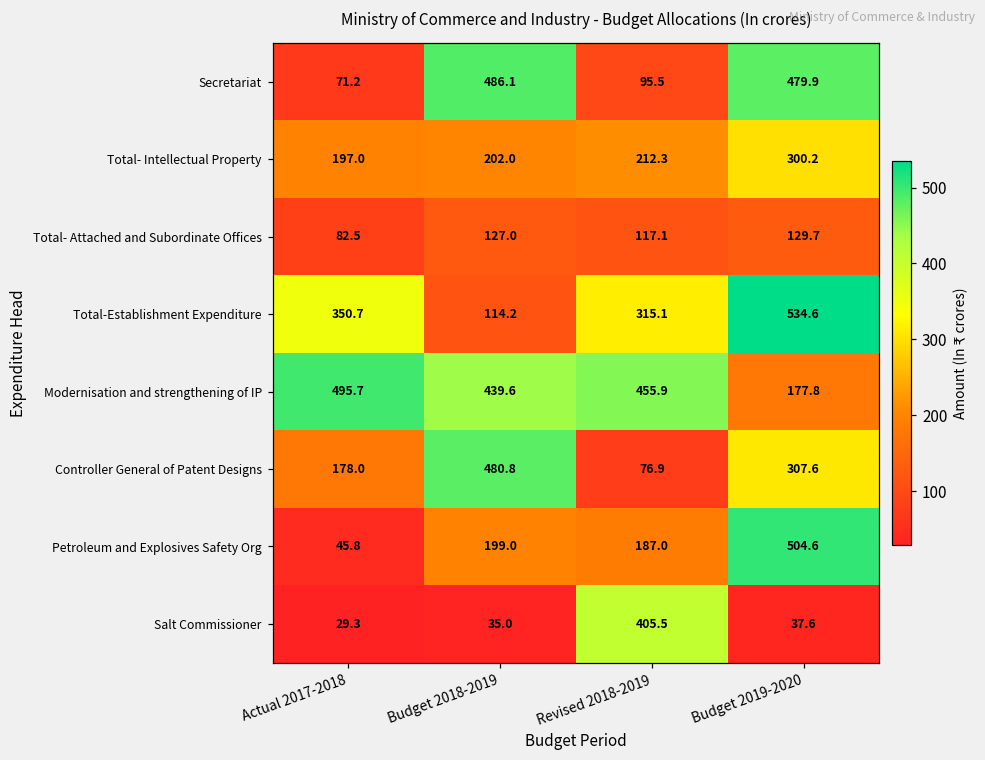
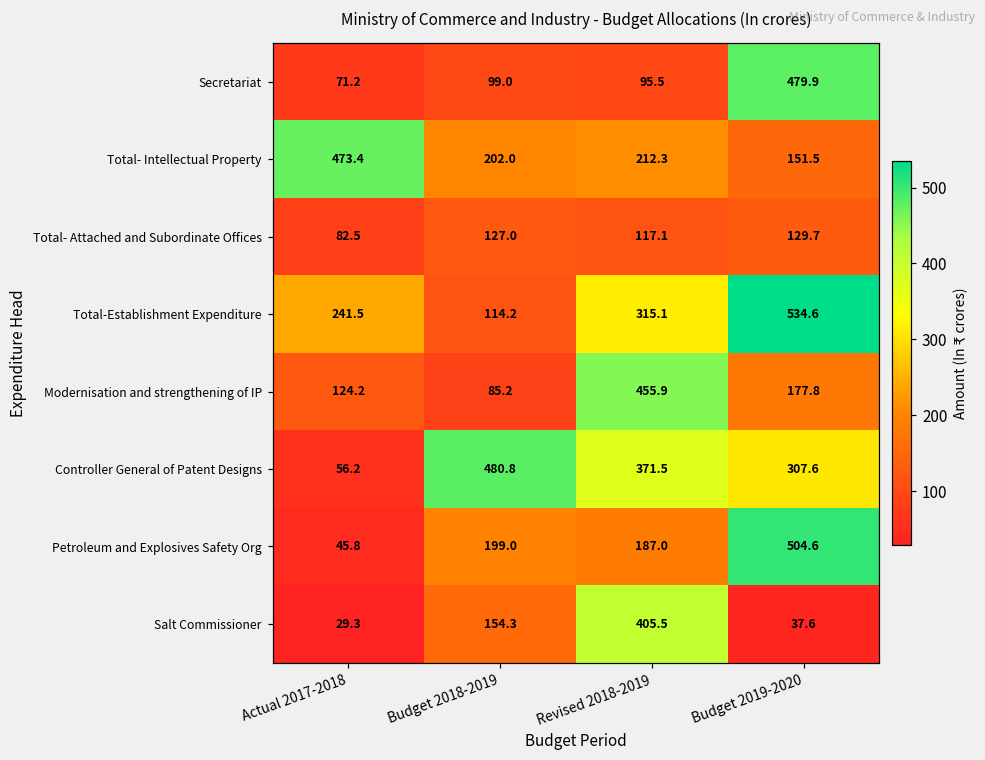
Secretariat, Budget 2018-2019: 486.1 -> 99.0
Total- Intellectual Property, Actual 2017-2018: 197.0 -> 473.4
Total- Intellectual Property, Budget 2019-2020: 300.2 -> 151.5
Total-Establishment Expenditure, Actual 2017-2018: 350.7 -> 241.5
Modernisation and strengthening of IP, Actual 2017-2018: 495.7 -> 124.2
Modernisation and strengthening of IP, Budget 2018-2019: 439.6 -> 85.2
Controller General of Patent Designs, Actual 2017-2018: 178.0 -> 56.2
Controller General of Patent Designs, Revised 2018-2019: 76.9 -> 371.5
Salt Commissioner, Budget 2018-2019: 35.0 -> 154.3
